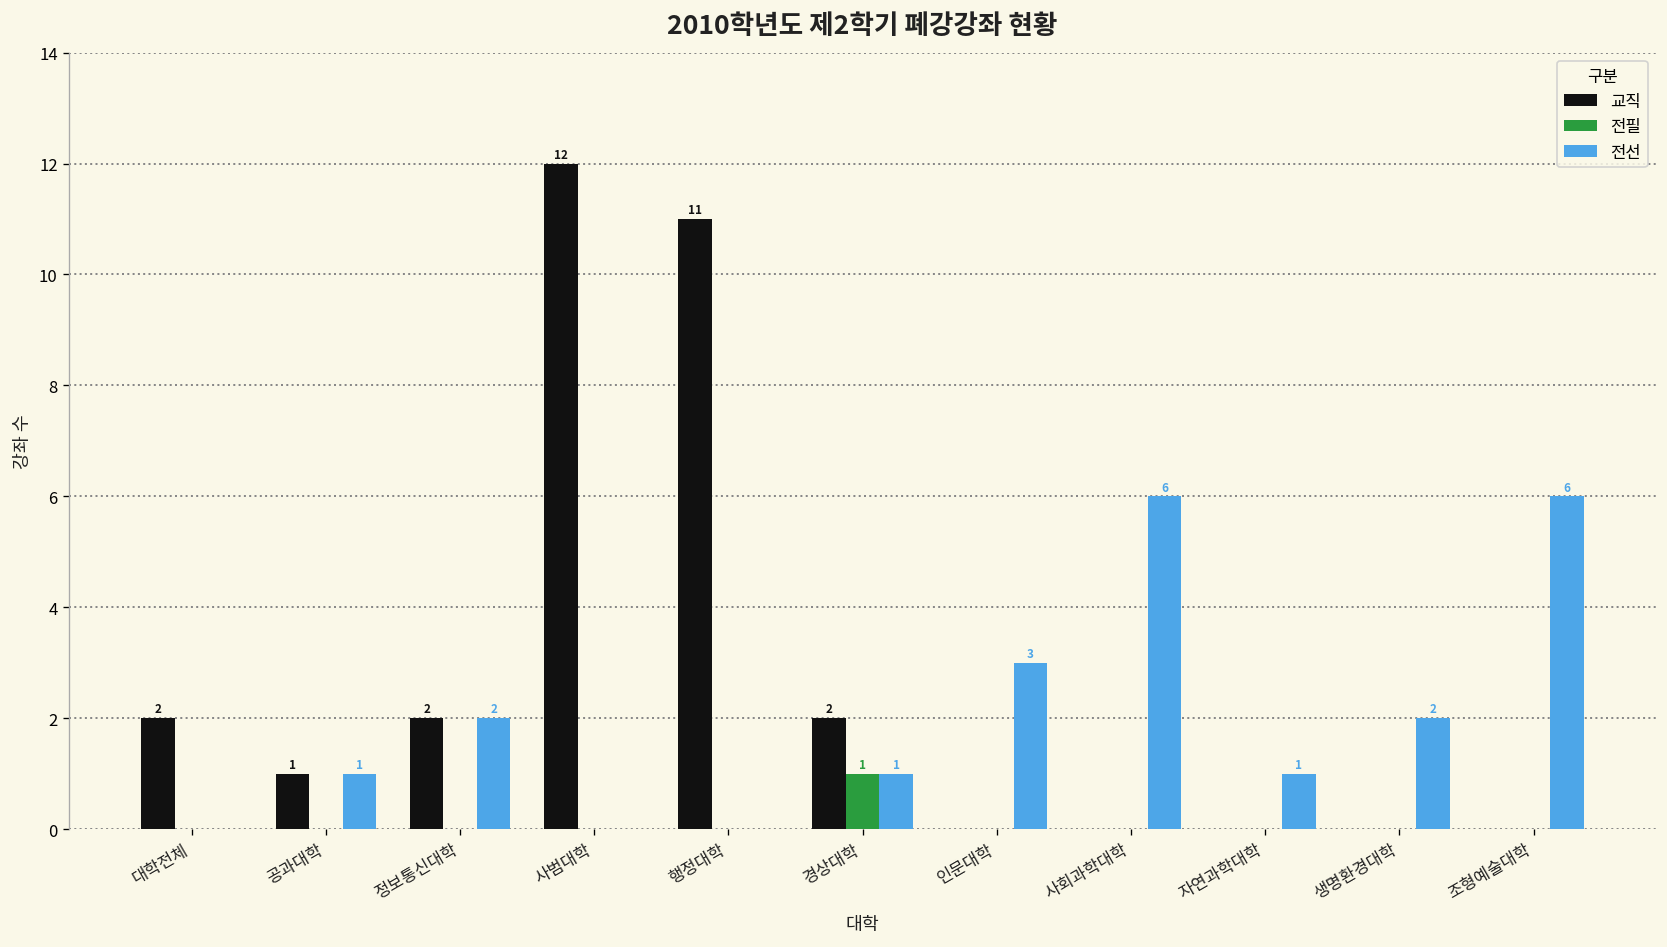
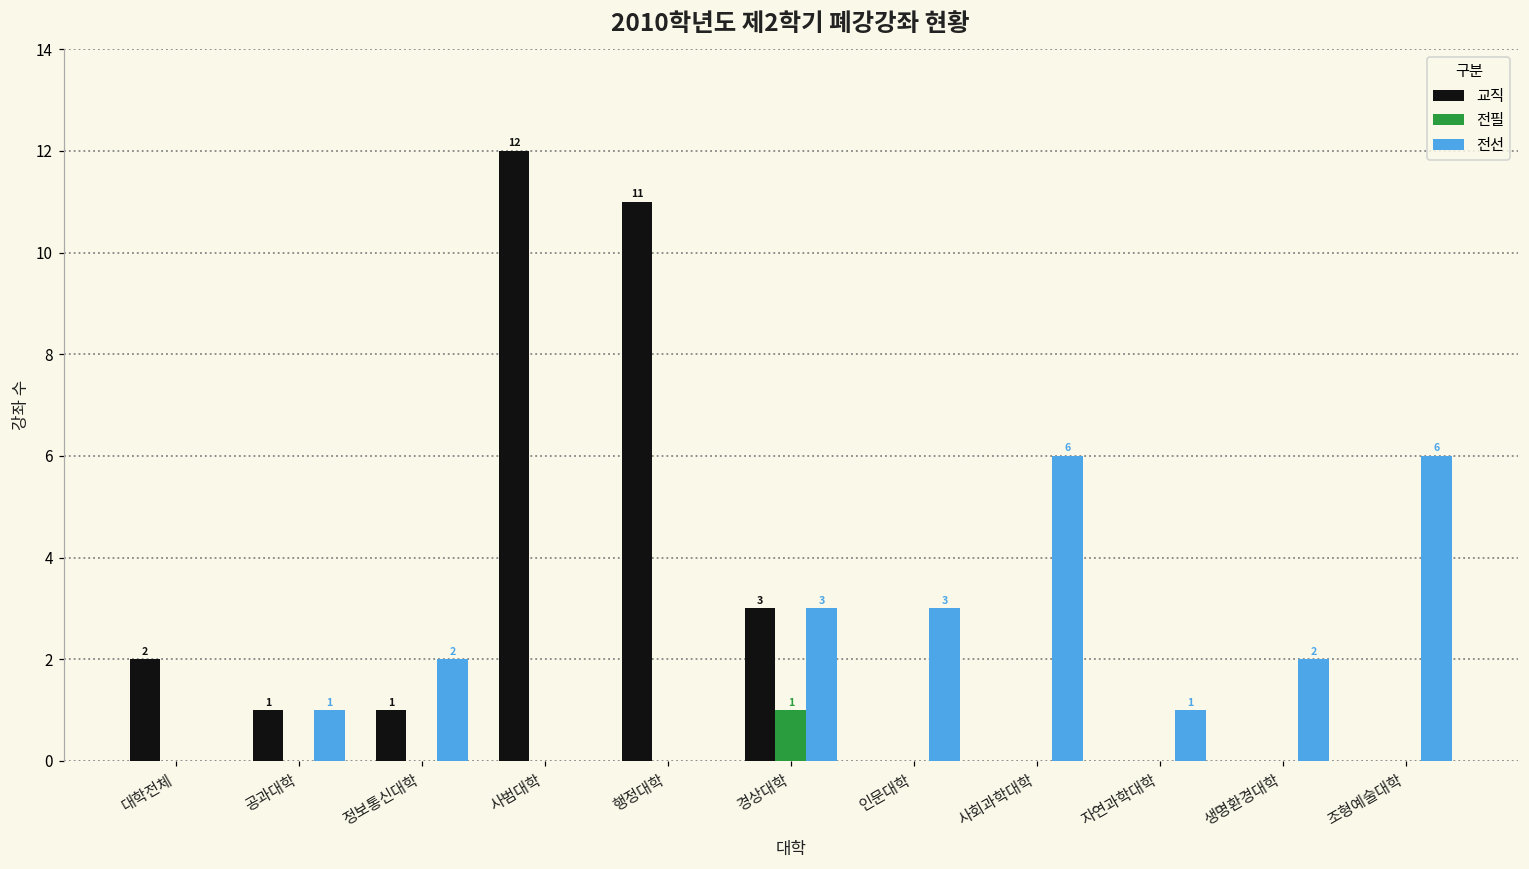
교직, 정보통신대학: 2 -> 1
교직, 경상대학: 2 -> 3
전선, 경상대학: 1 -> 3
